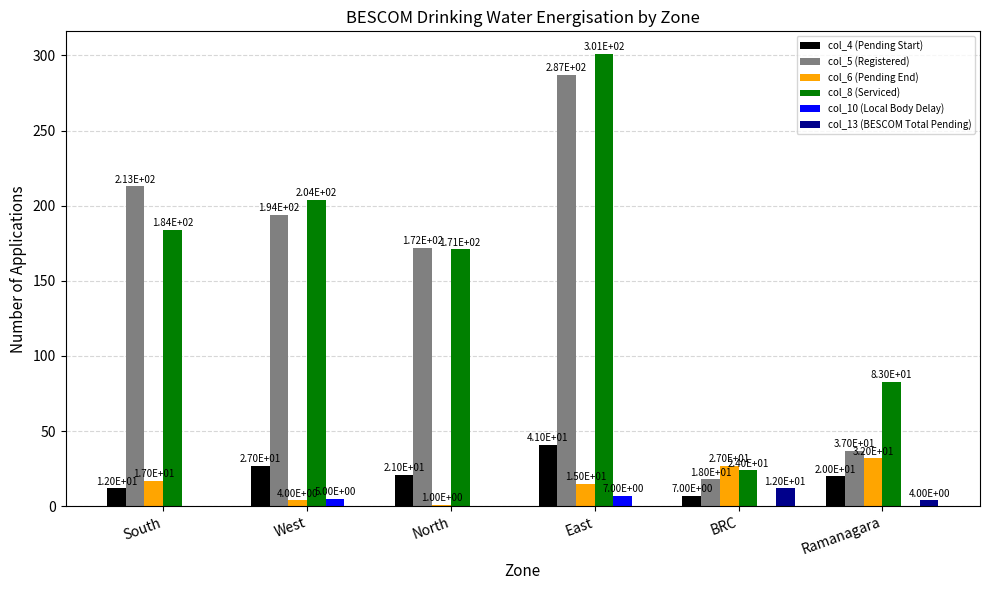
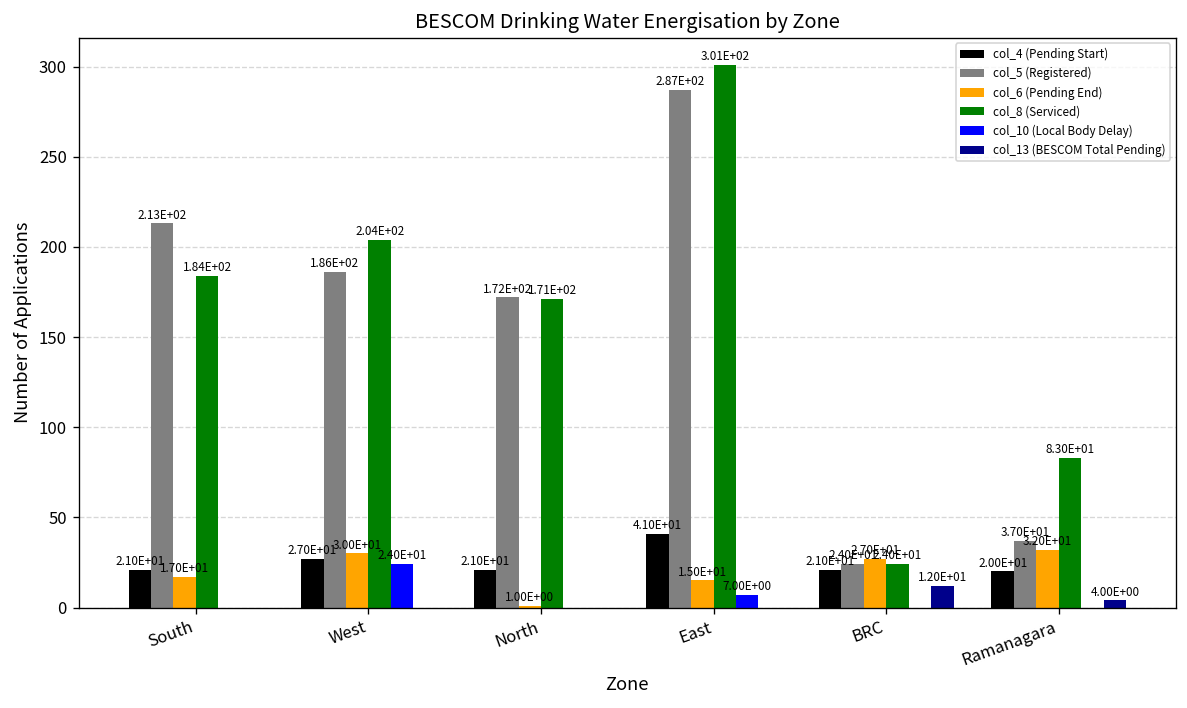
col_4 (Pending Start), South: 1.20E+01 -> 2.10E+01
col_5 (Registered), West: 1.94E+02 -> 1.86E+02
col_6 (Pending End), West: 4.00E+00 -> 3.00E+01
col_10 (Local Body Delay), West: 5.00E+00 -> 2.40E+01
col_4 (Pending Start), BRC: 7.00E+00 -> 2.10E+01
col_5 (Registered), BRC: 1.80E+01 -> 2.40E+01
